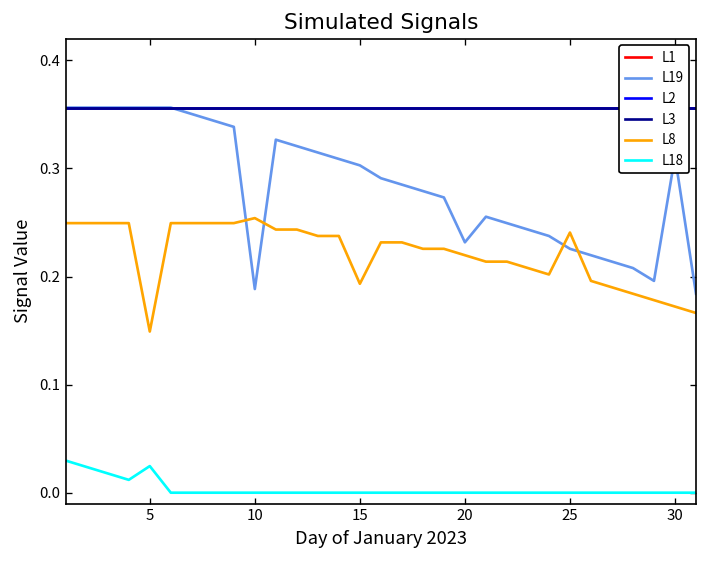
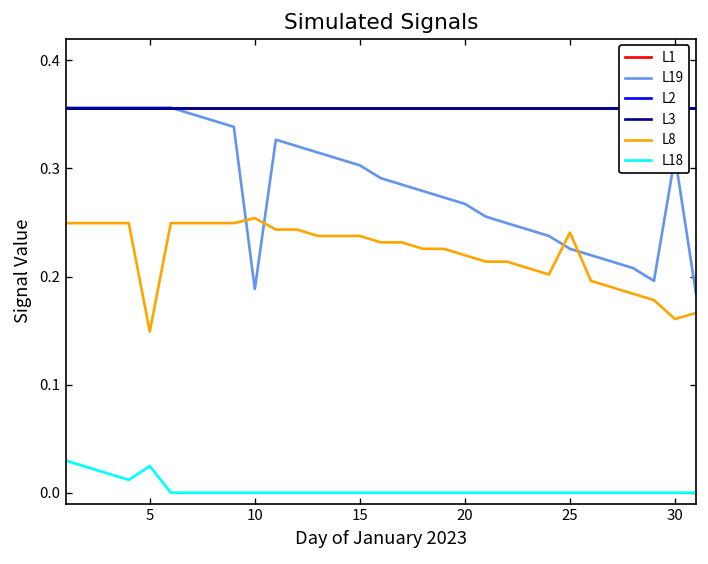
L8, 15: 0.19 -> 0.24
L19, 20: 0.23 -> 0.27
L8, 30: 0.17 -> 0.16
